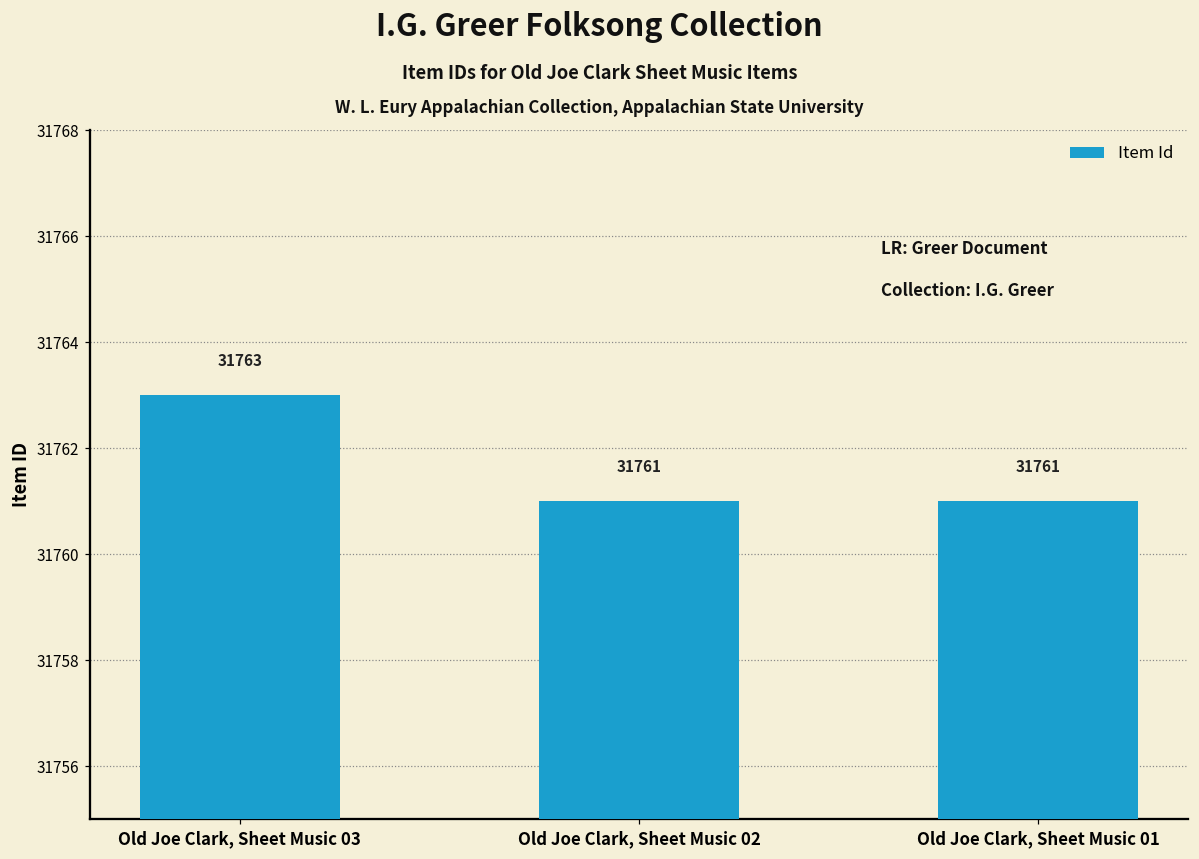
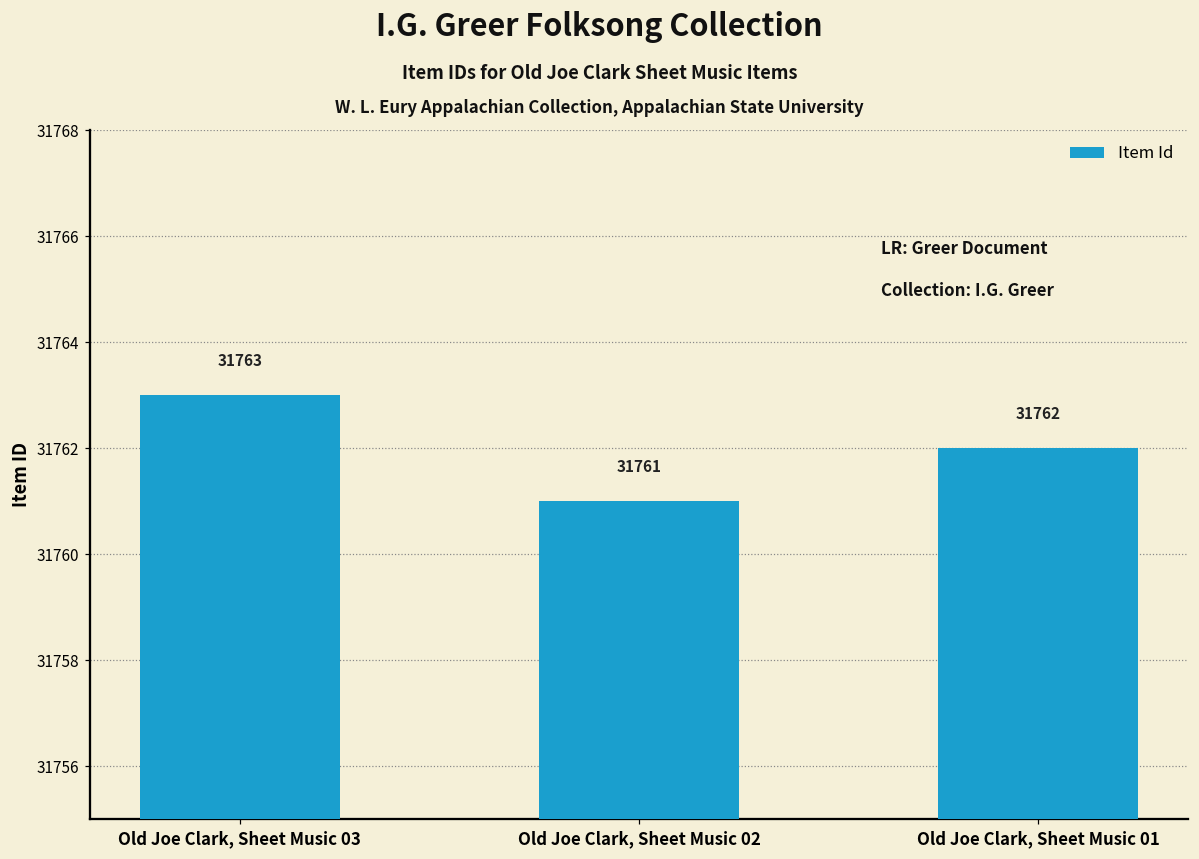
Old Joe Clark, Sheet Music 01: 31761 -> 31762
